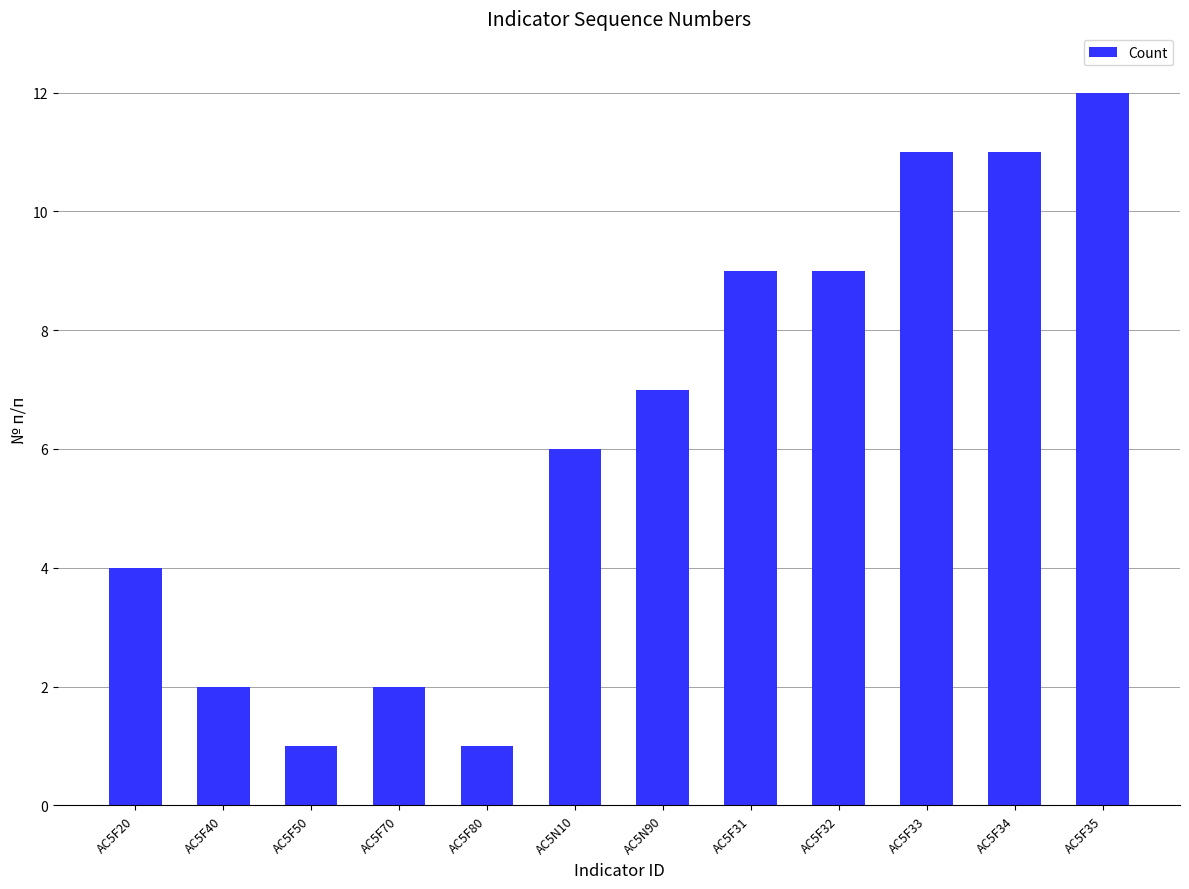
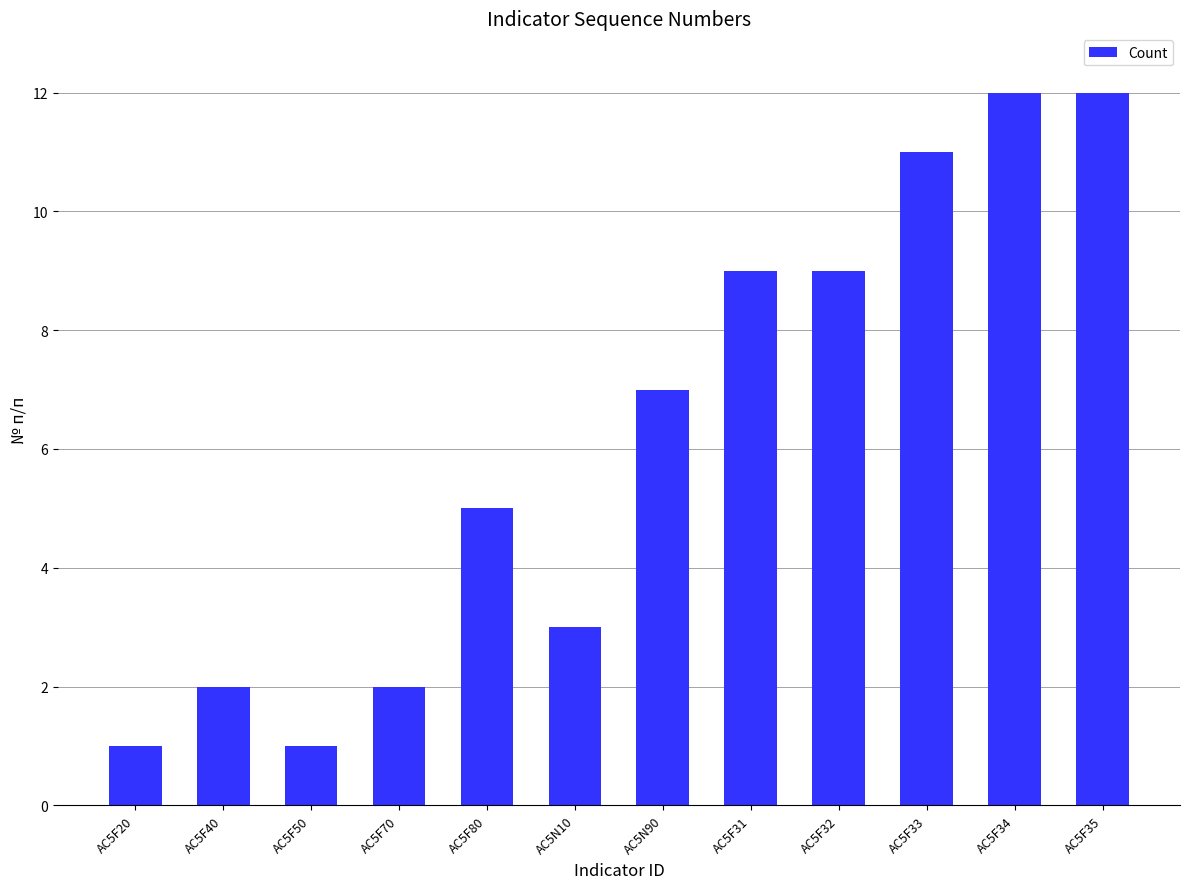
AC5F20: 4 -> 1
AC5F80: 1 -> 5
AC5N10: 6 -> 3
AC5F34: 11 -> 12
